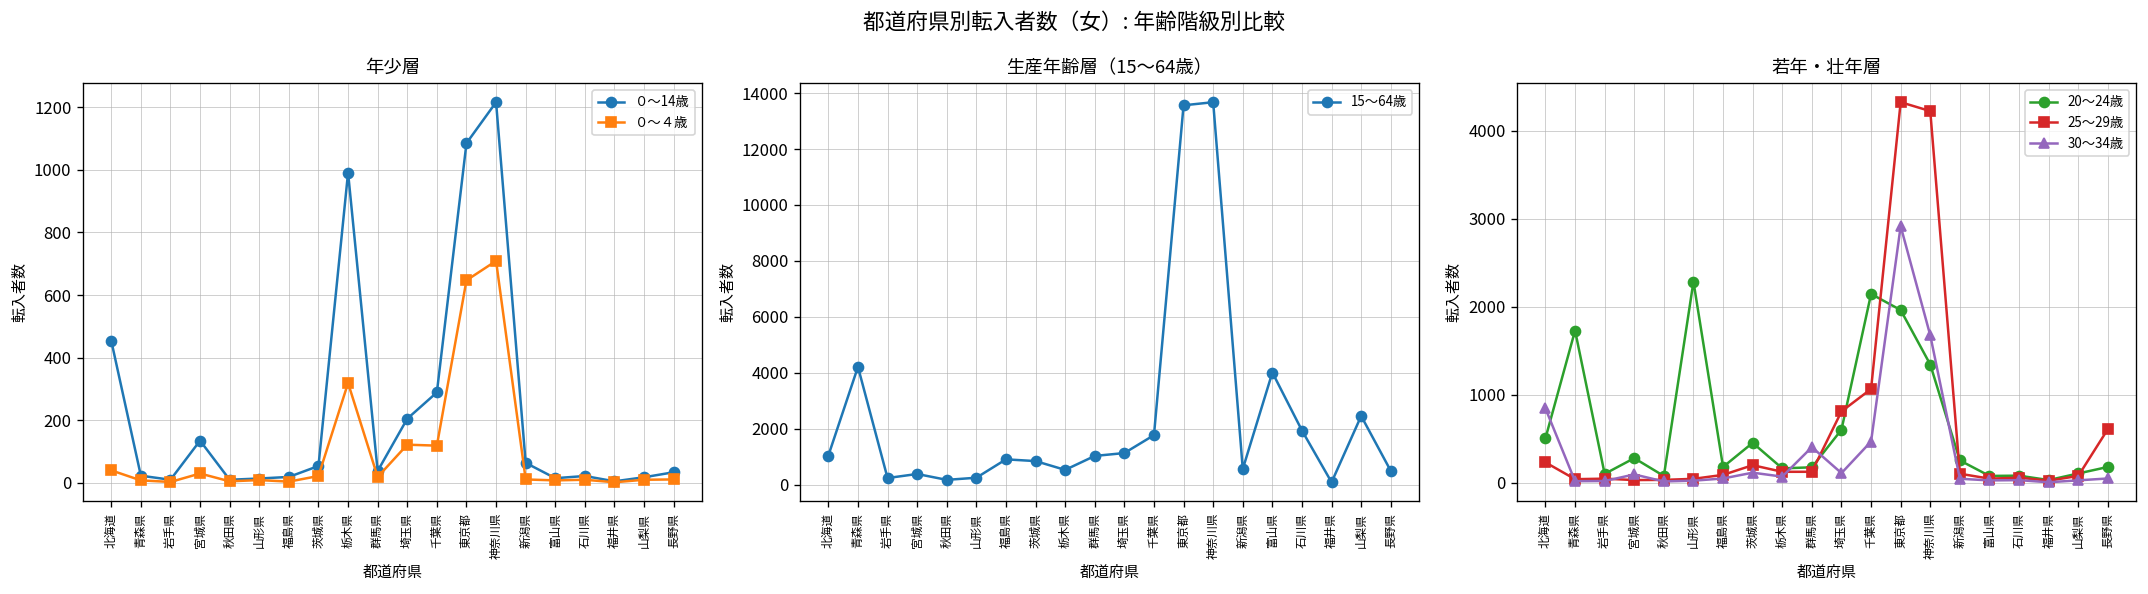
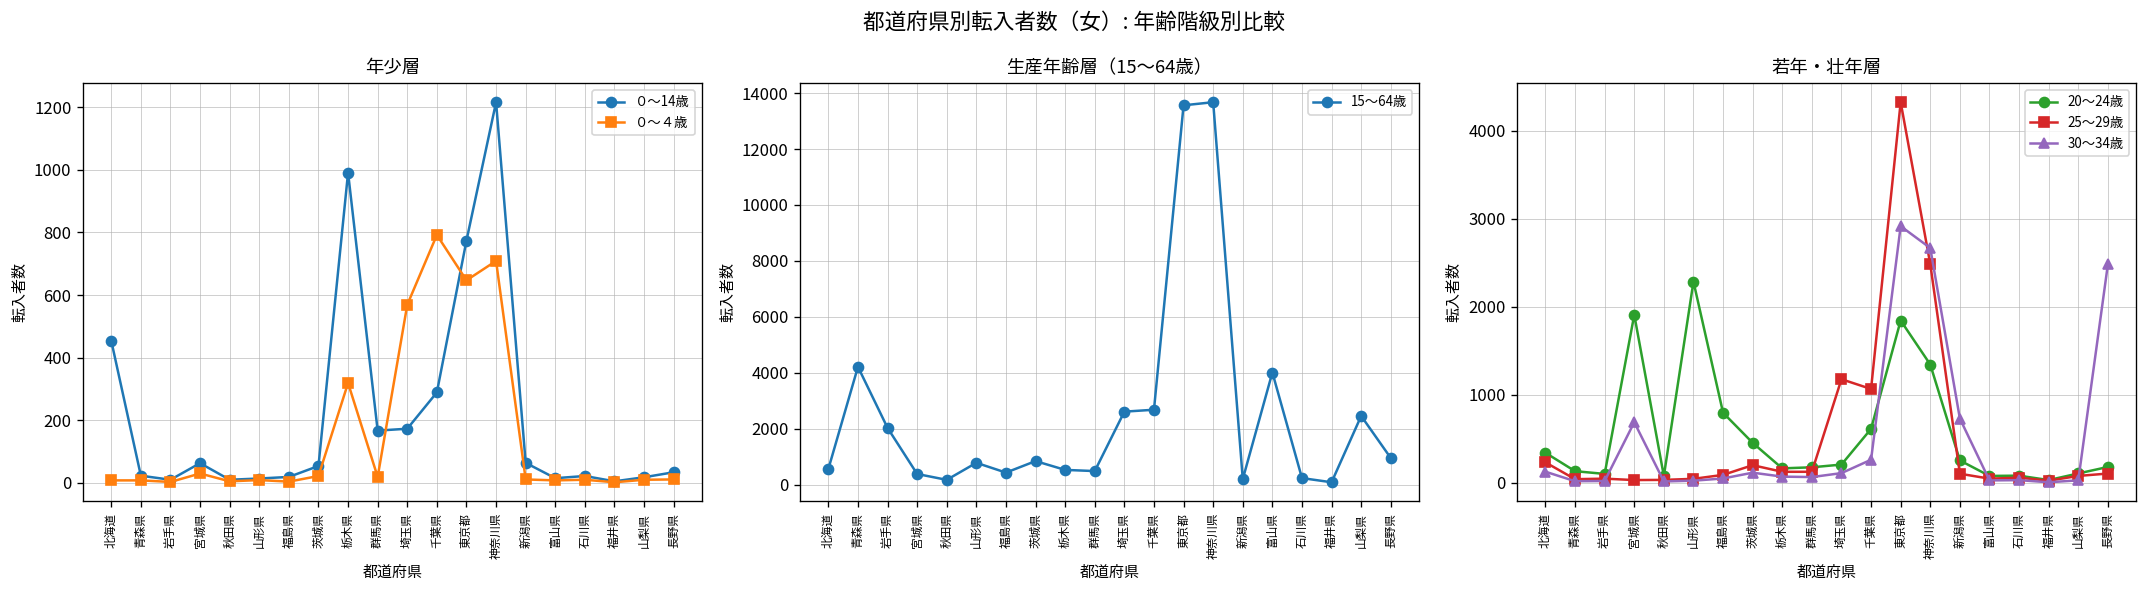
年少層, ０～４歳, 北海道: 40 -> 10
年少層, ０～14歳, 宮城県: 140 -> 60
年少層, ０～14歳, 群馬県: 40 -> 170
年少層, ０～14歳, 埼玉県: 210 -> 170
年少層, ０～４歳, 埼玉県: 120 -> 570
年少層, ０～４歳, 千葉県: 120 -> 790
年少層, ０～14歳, 東京都: 1090 -> 770
生産年齢層（15～64歳）, 北海道: 1000 -> 600
生産年齢層（15～64歳）, 岩手県: 200 -> 2000
生産年齢層（15～64歳）, 山形県: 300 -> 800
生産年齢層（15～64歳）, 福島県: 900 -> 400
生産年齢層（15～64歳）, 群馬県: 1000 -> 500
生産年齢層（15～64歳）, 埼玉県: 1100 -> 2600
生産年齢層（15～64歳）, 千葉県: 1800 -> 2700
生産年齢層（15～64歳）, 新潟県: 600 -> 200
生産年齢層（15～64歳）, 石川県: 1900 -> 200
生産年齢層（15～64歳）, 長野県: 500 -> 1000
若年・壮年層, 20～24歳, 北海道: 500 -> 300
若年・壮年層, 30～34歳, 北海道: 800 -> 100
若年・壮年層, 20～24歳, 青森県: 1700 -> 100
若年・壮年層, 20～24歳, 宮城県: 300 -> 1900
若年・壮年層, 30～34歳, 宮城県: 100 -> 700
若年・壮年層, 20～24歳, 福島県: 200 -> 800
若年・壮年層, 30～34歳, 群馬県: 400 -> 100
若年・壮年層, 20～24歳, 埼玉県: 600 -> 200
若年・壮年層, 25～29歳, 埼玉県: 800 -> 1200
若年・壮年層, 20～24歳, 千葉県: 2100 -> 600
若年・壮年層, 30～34歳, 千葉県: 500 -> 300
若年・壮年層, 20～24歳, 東京都: 2000 -> 1800
若年・壮年層, 25～29歳, 神奈川県: 4200 -> 2500
若年・壮年層, 30～34歳, 神奈川県: 1700 -> 2700
若年・壮年層, 30～34歳, 新潟県: 0 -> 700
若年・壮年層, 25～29歳, 長野県: 600 -> 100
若年・壮年層, 30～34歳, 長野県: 0 -> 2500
